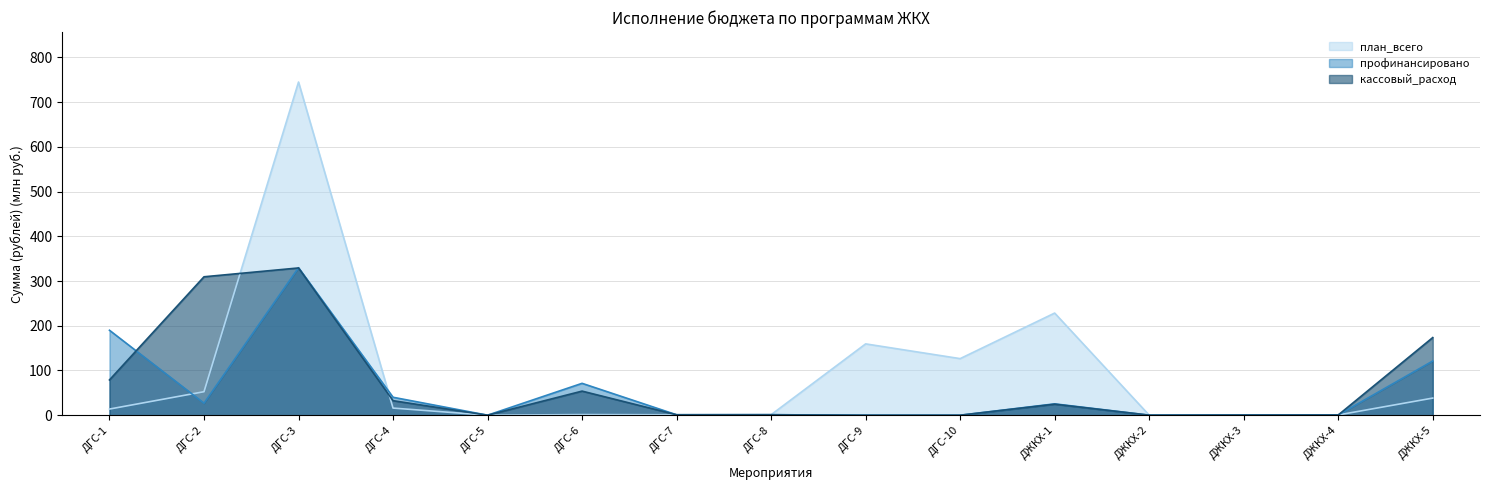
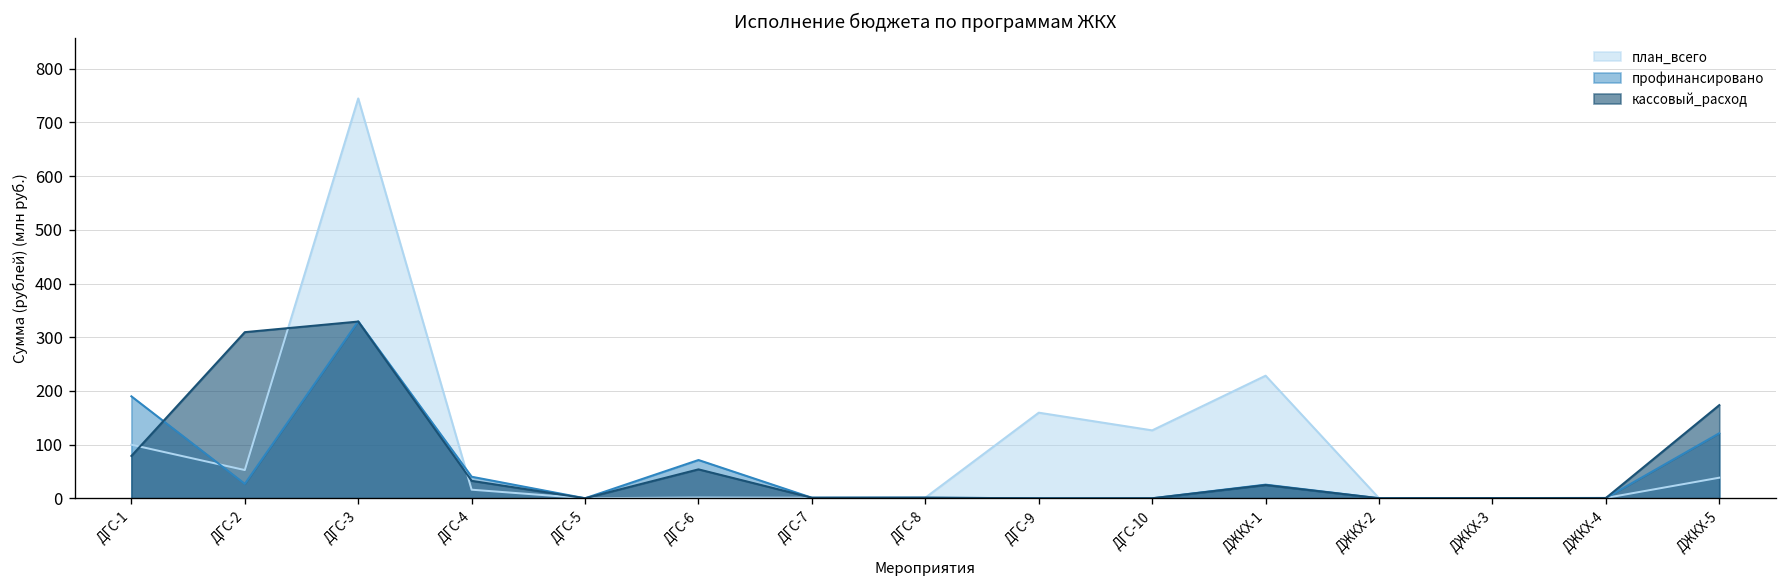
план_всего, ДГС-1: 10 -> 100
